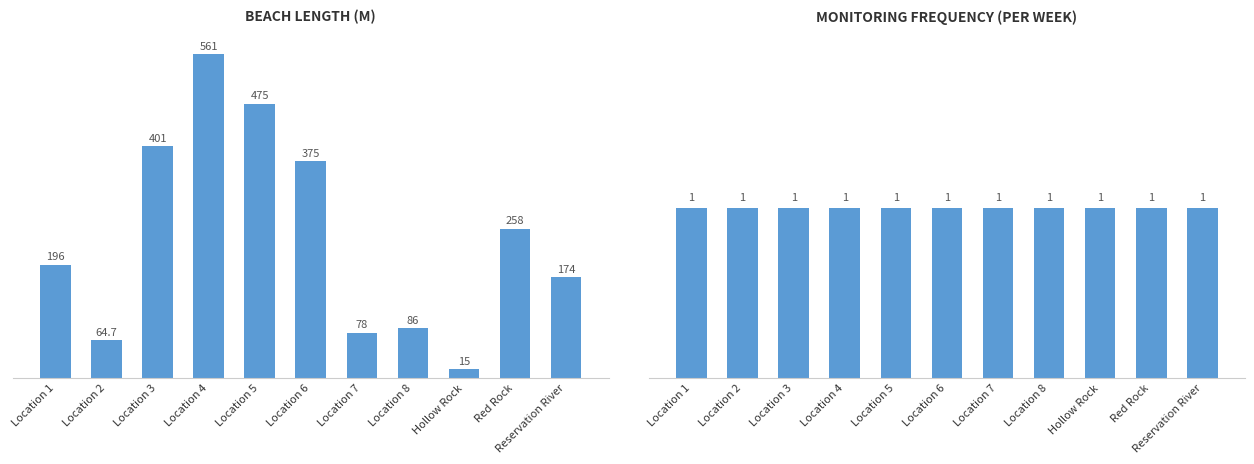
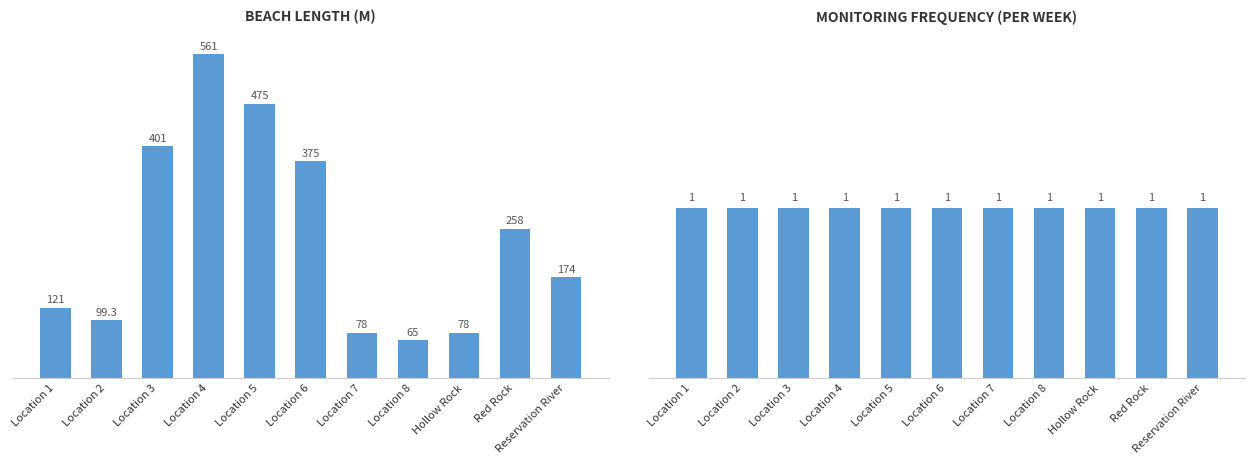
BEACH LENGTH (M), Location 1: 196 -> 121
BEACH LENGTH (M), Location 2: 64.7 -> 99.3
BEACH LENGTH (M), Location 8: 86 -> 65
BEACH LENGTH (M), Hollow Rock: 15 -> 78
